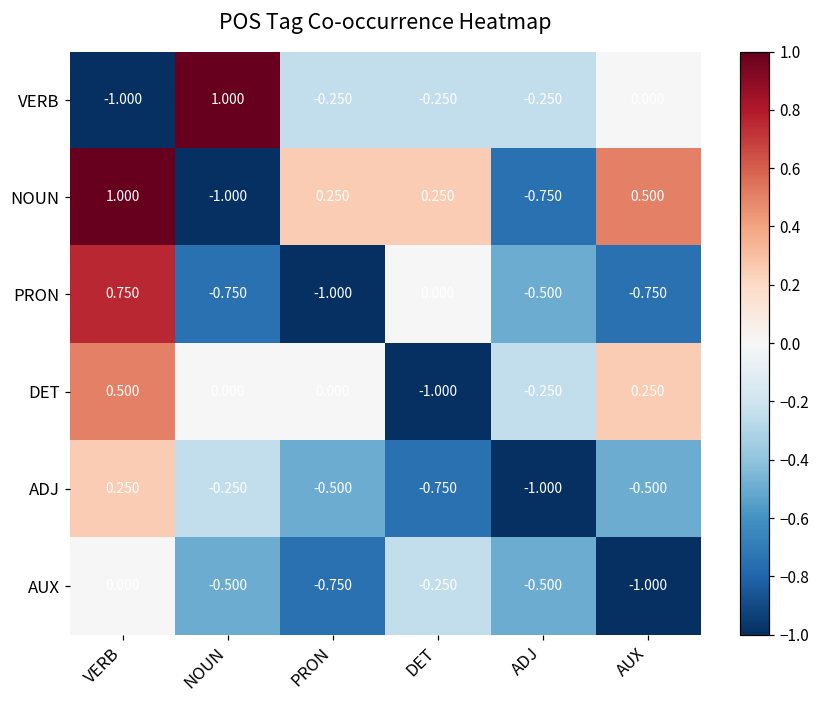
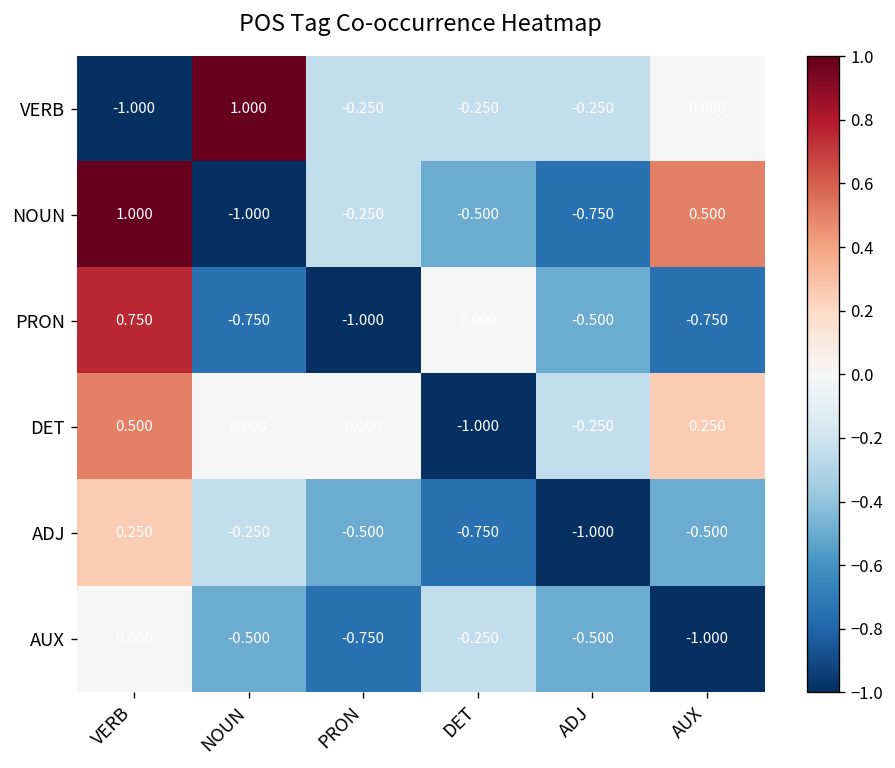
NOUN, PRON: 0.250 -> -0.250
NOUN, DET: 0.250 -> -0.500
